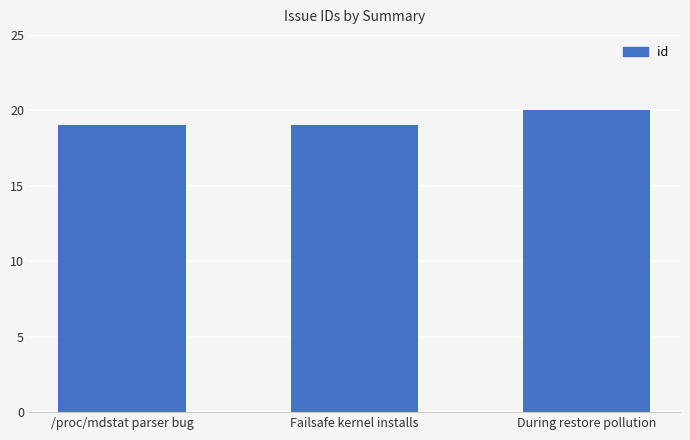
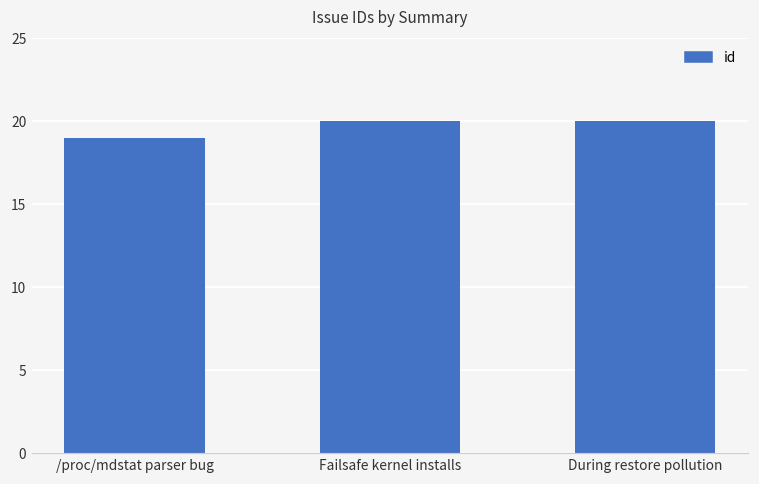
Failsafe kernel installs: 19 -> 20
